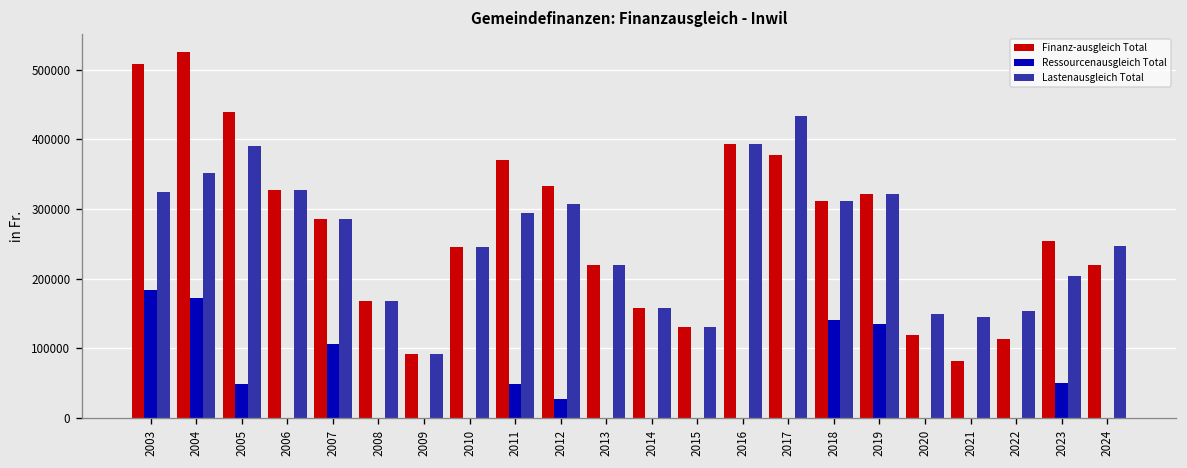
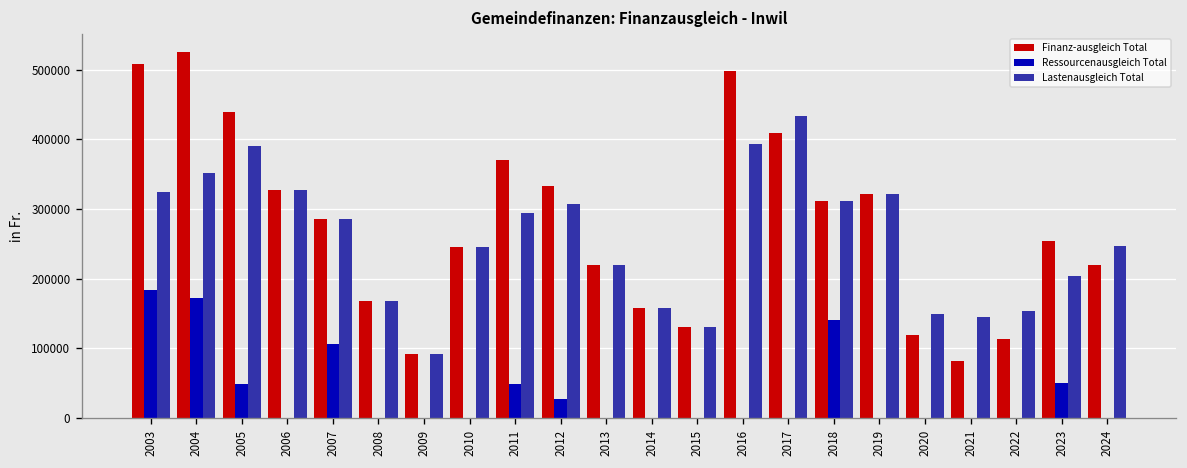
Finanz-ausgleich Total, 2016: 390000 -> 500000
Finanz-ausgleich Total, 2017: 380000 -> 410000
Ressourcenausgleich Total, 2019: 140000 -> 0
